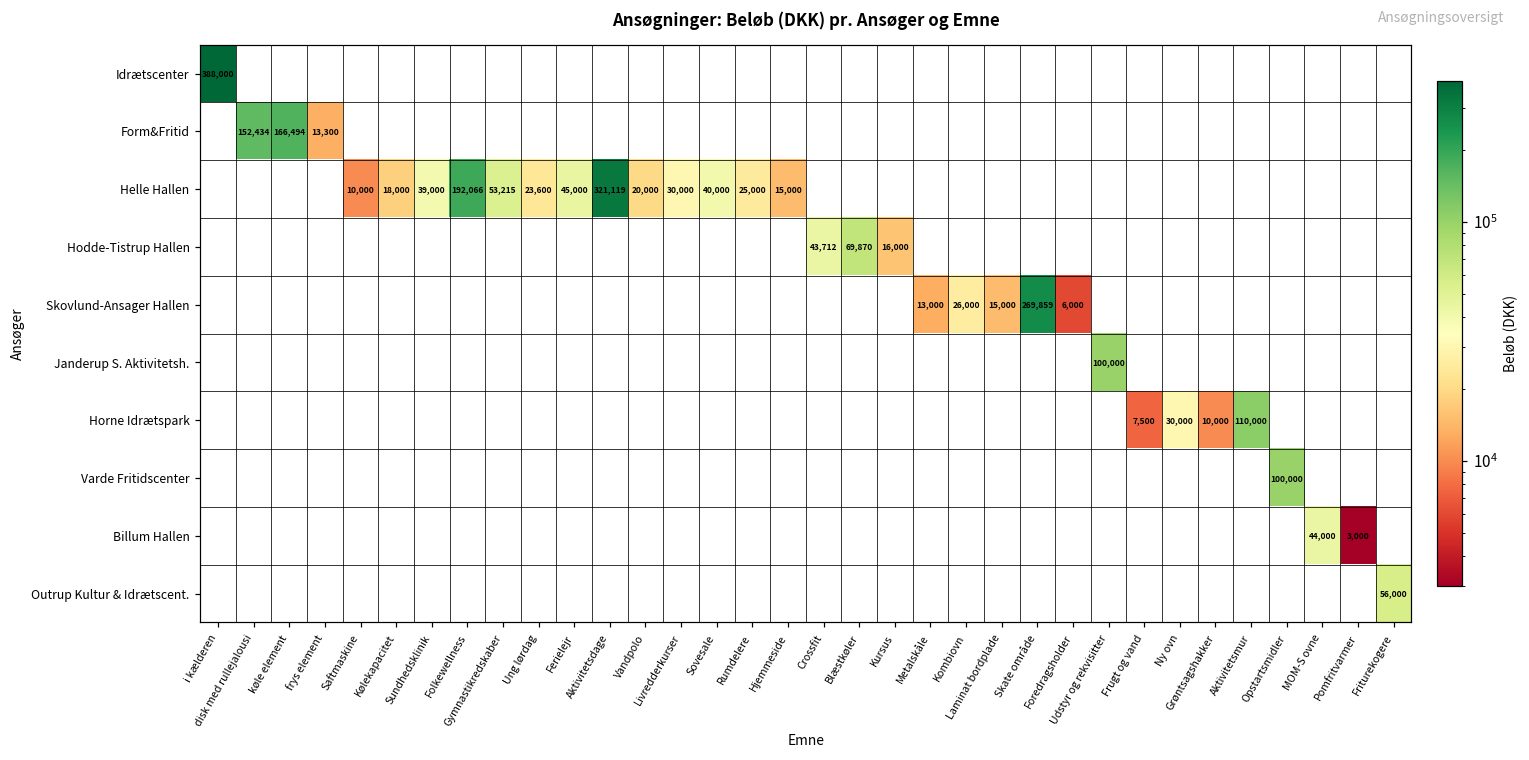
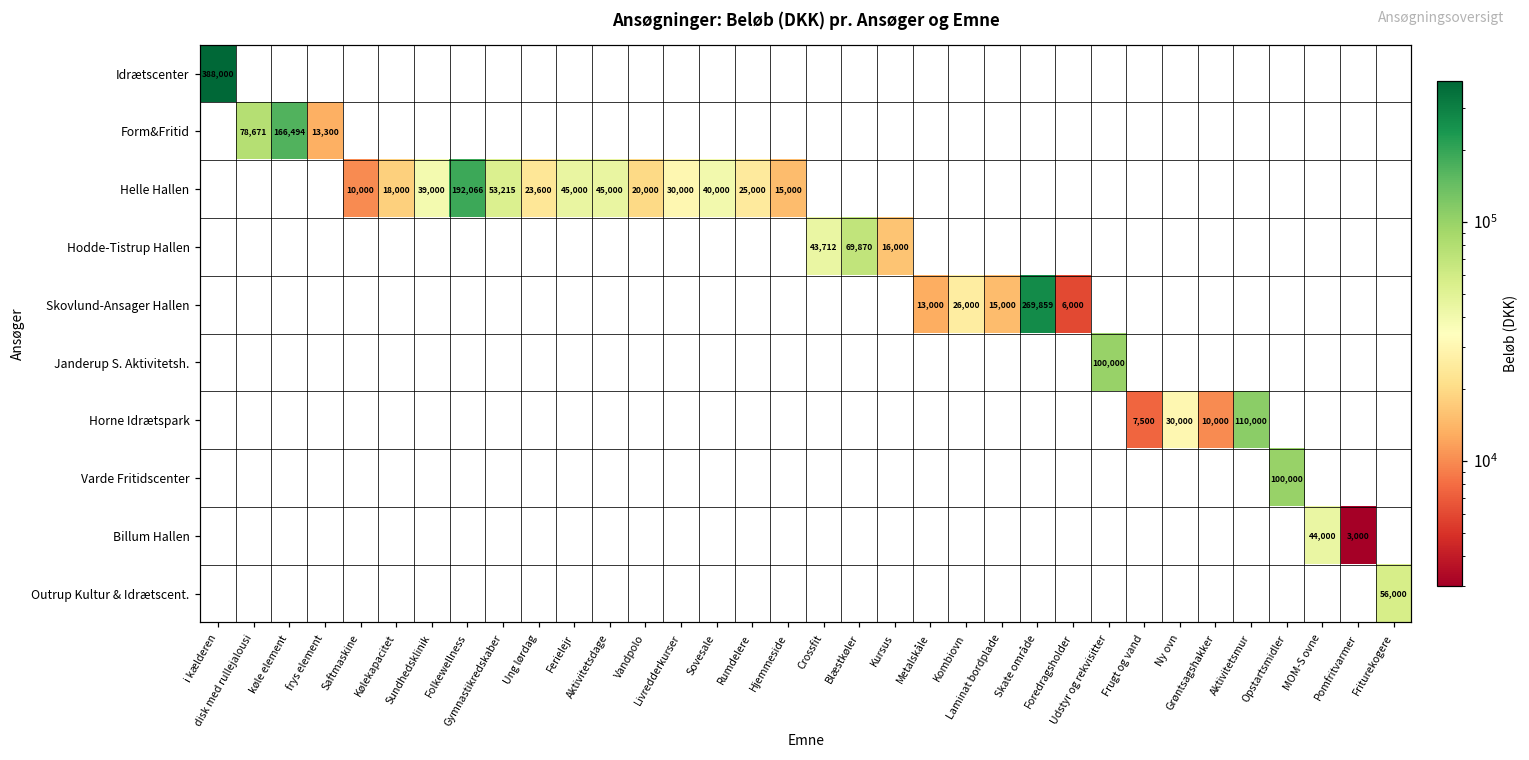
Form&Fritid, disk med rullejalousi: 152,434 -> 78,671
Helle Hallen, Aktivitetsdage: 321,119 -> 45,000
